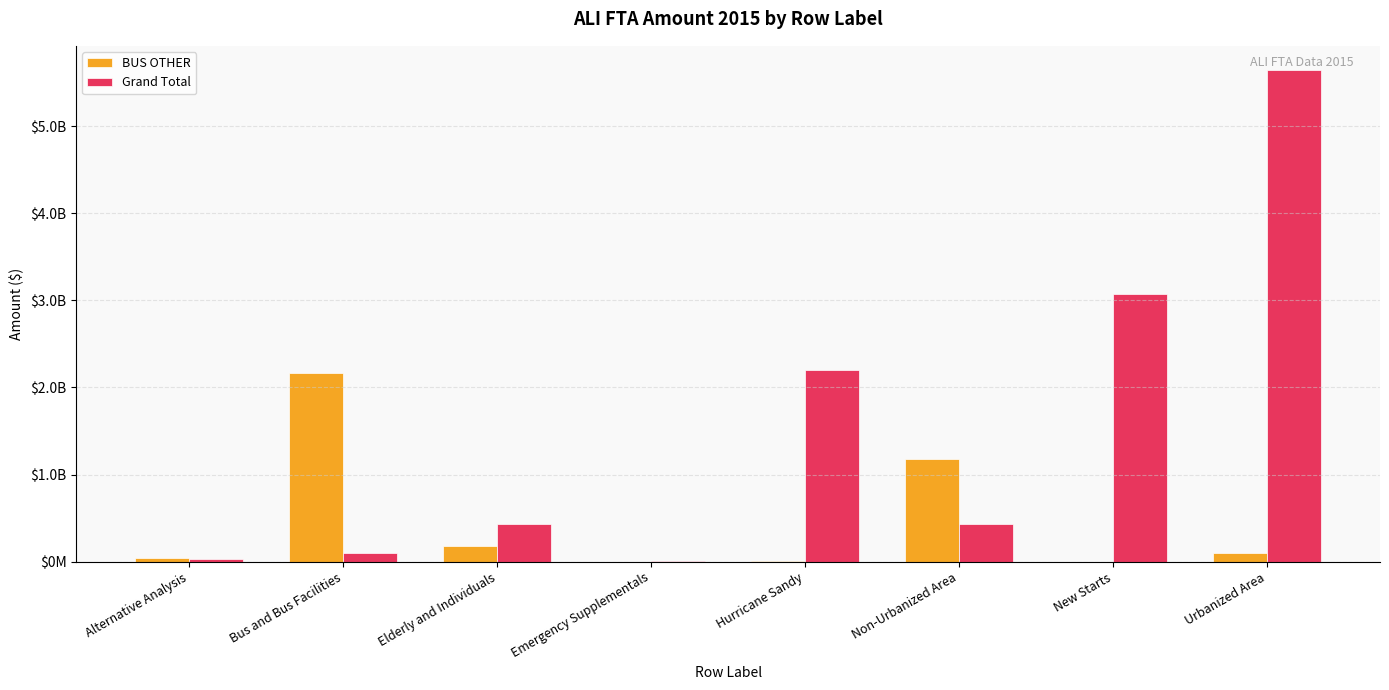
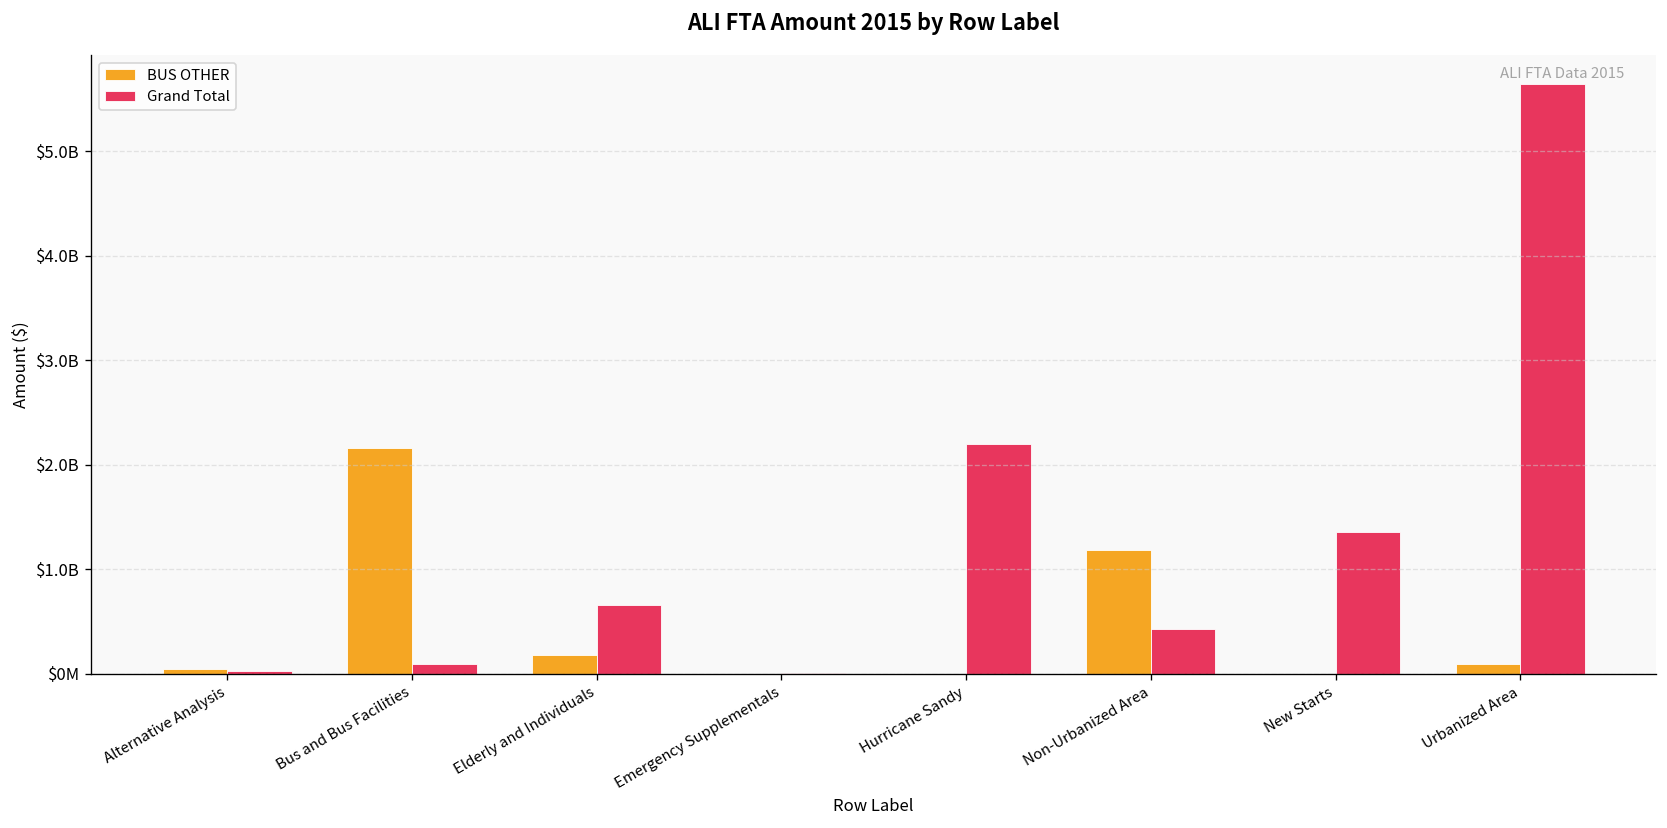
Grand Total, Elderly and Individuals: $400000000 -> $700000000
Grand Total, New Starts: $3100000000 -> $1400000000
